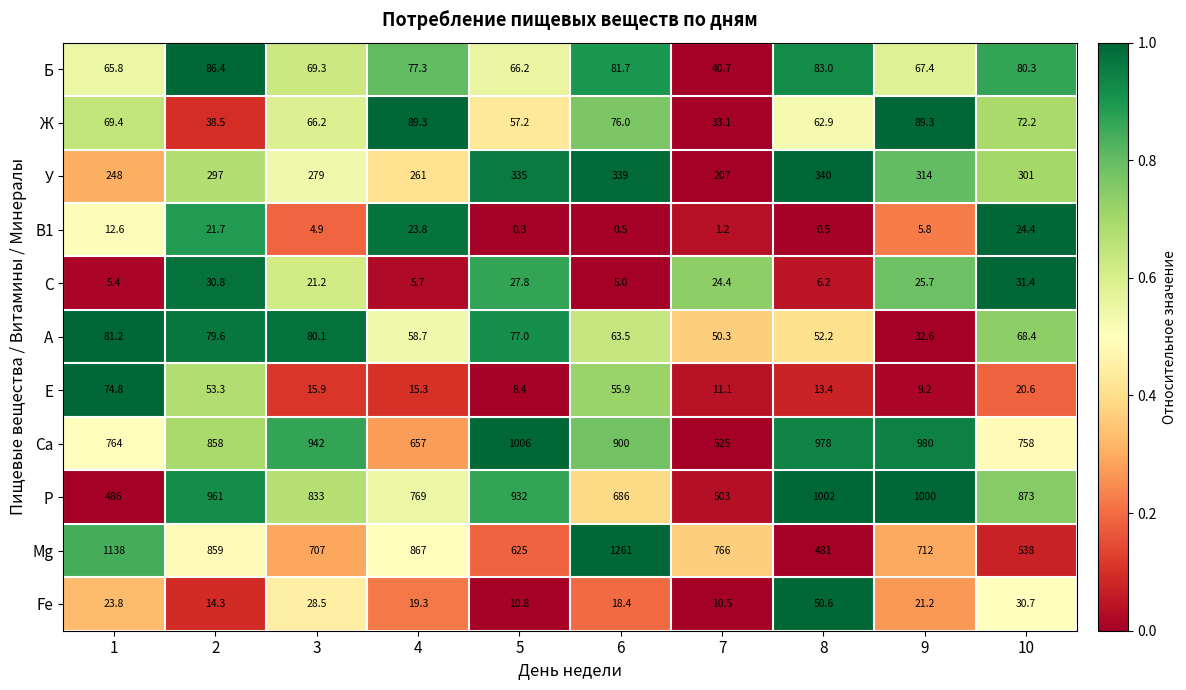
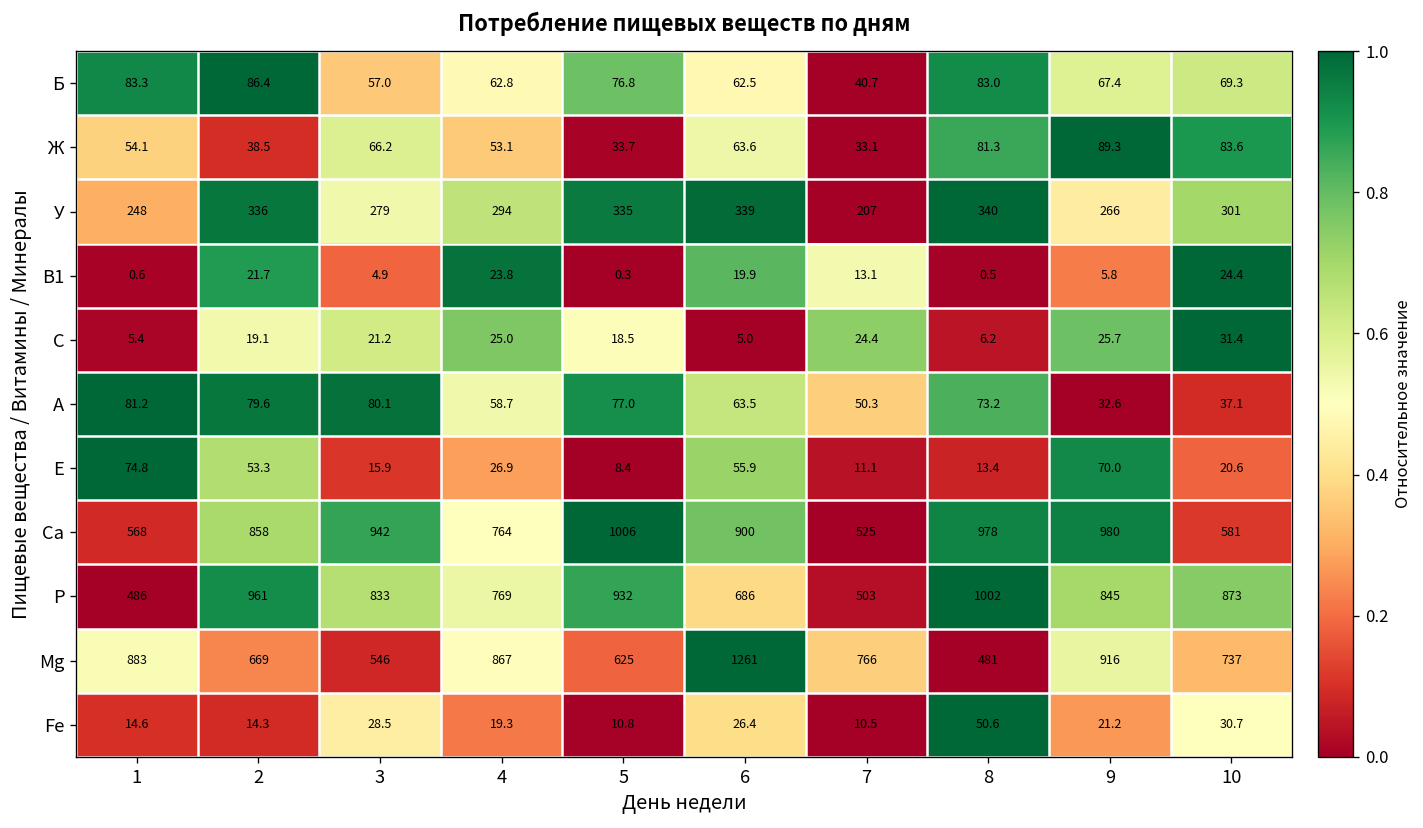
Б, 1: 65.8 -> 83.3
Б, 3: 69.3 -> 57.0
Б, 4: 77.3 -> 62.8
Б, 5: 66.2 -> 76.8
Б, 6: 81.7 -> 62.5
Б, 10: 80.3 -> 69.3
Ж, 1: 69.4 -> 54.1
Ж, 4: 89.3 -> 53.1
Ж, 5: 57.2 -> 33.7
Ж, 6: 76.0 -> 63.6
Ж, 8: 62.9 -> 81.3
Ж, 10: 72.2 -> 83.6
У, 2: 297 -> 336
У, 4: 261 -> 294
У, 9: 314 -> 266
В1, 1: 12.6 -> 0.6
В1, 6: 0.5 -> 19.9
В1, 7: 1.2 -> 13.1
С, 2: 30.8 -> 19.1
С, 4: 5.7 -> 25.0
С, 5: 27.8 -> 18.5
А, 8: 52.2 -> 73.2
А, 10: 68.4 -> 37.1
Е, 4: 15.3 -> 26.9
Е, 9: 9.2 -> 70.0
Ca, 1: 764 -> 568
Ca, 4: 657 -> 764
Ca, 10: 758 -> 581
P, 9: 1000 -> 845
Mg, 1: 1138 -> 883
Mg, 2: 859 -> 669
Mg, 3: 707 -> 546
Mg, 9: 712 -> 916
Mg, 10: 538 -> 737
Fe, 1: 23.8 -> 14.6
Fe, 6: 18.4 -> 26.4
